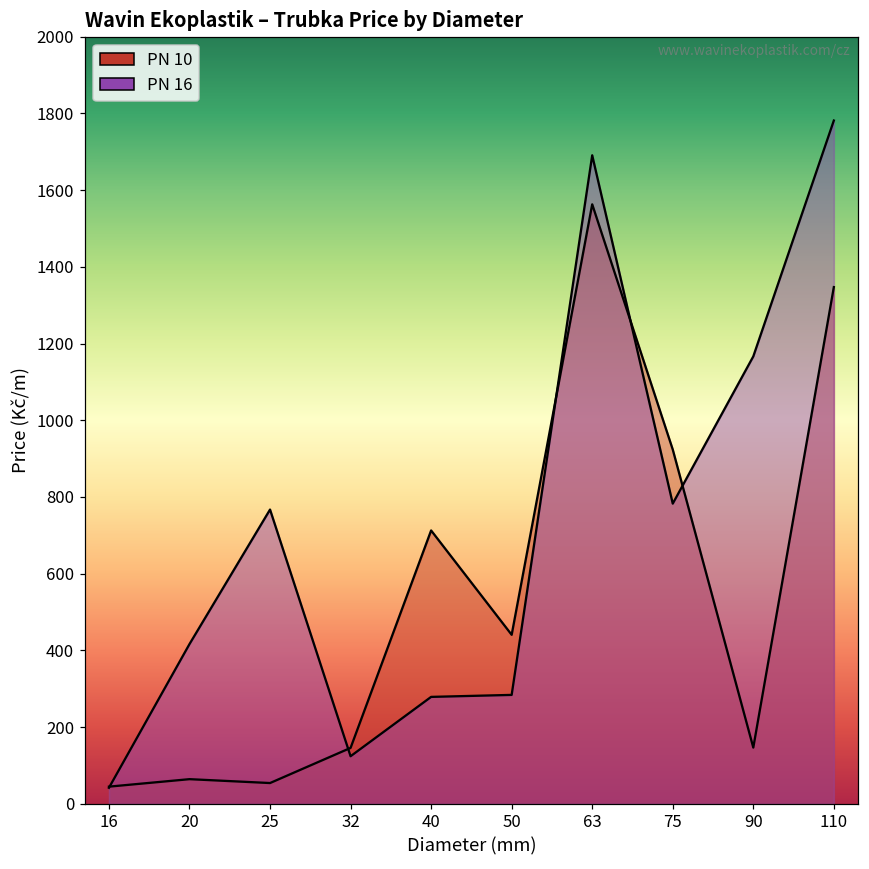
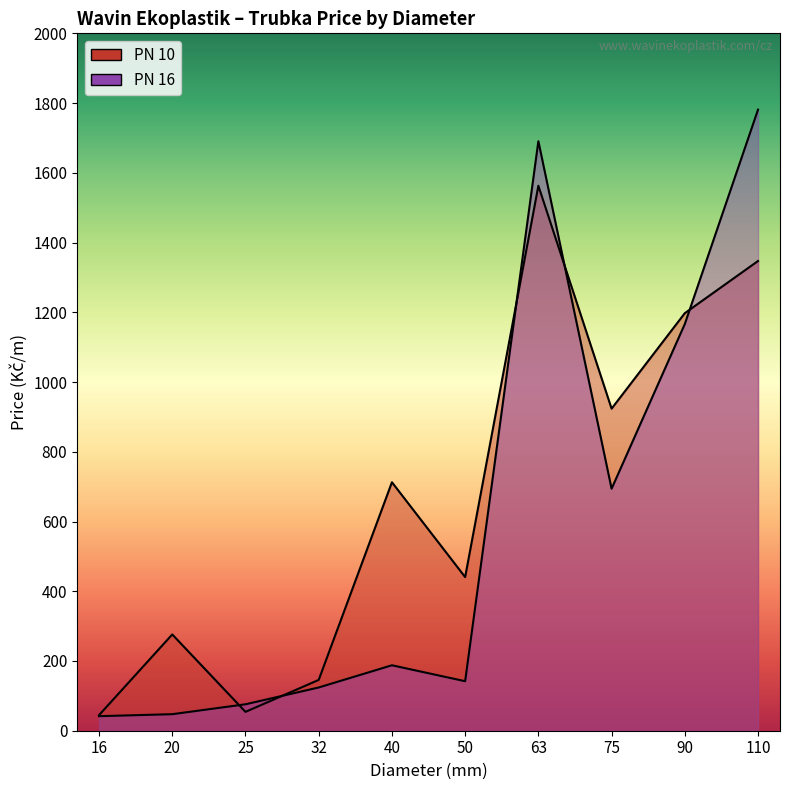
PN 10, 20: 60 -> 280
PN 16, 20: 420 -> 50
PN 16, 25: 770 -> 80
PN 16, 40: 280 -> 190
PN 16, 50: 280 -> 140
PN 16, 75: 780 -> 690
PN 10, 90: 150 -> 1200
